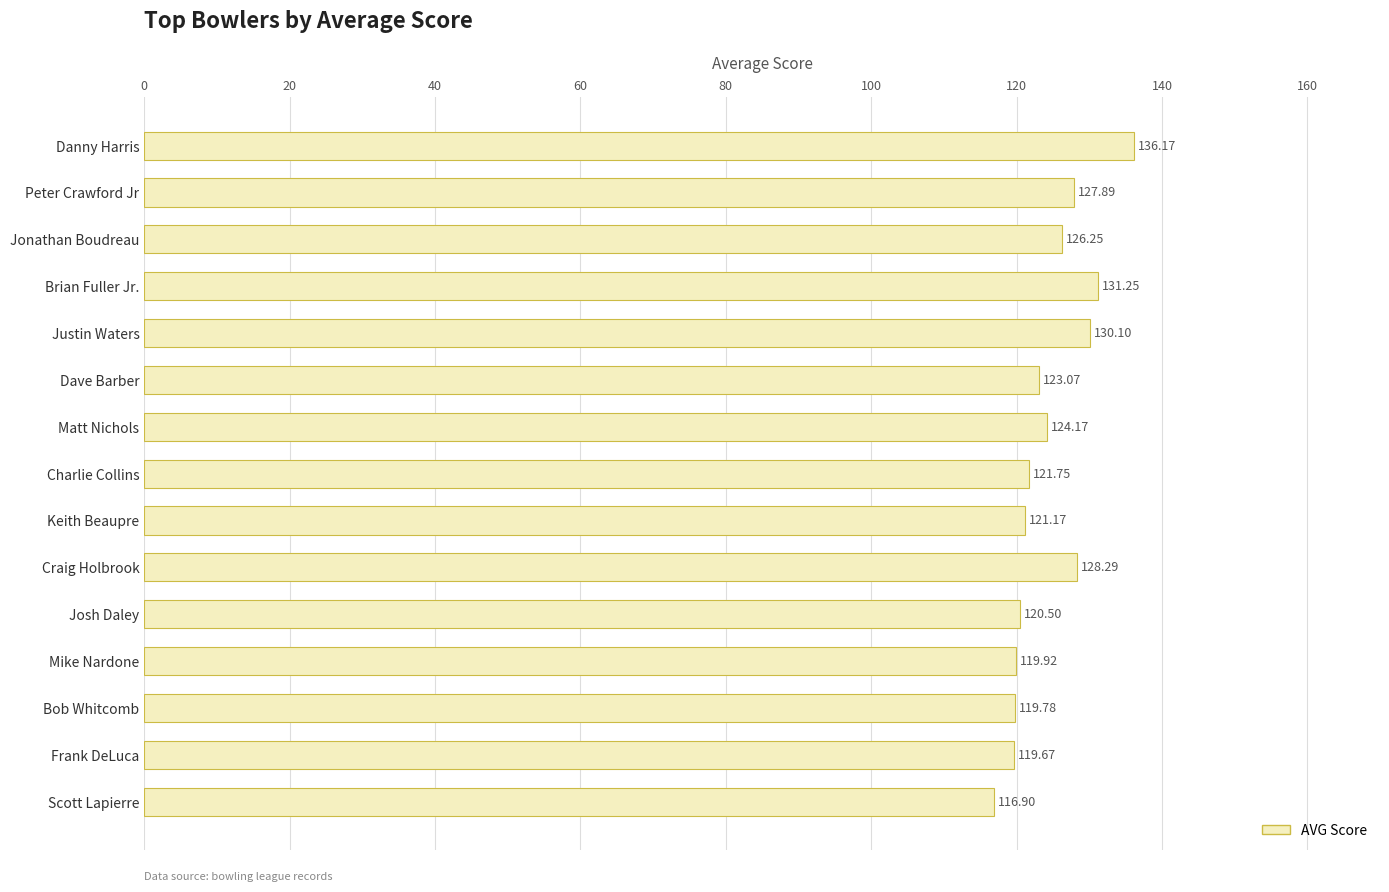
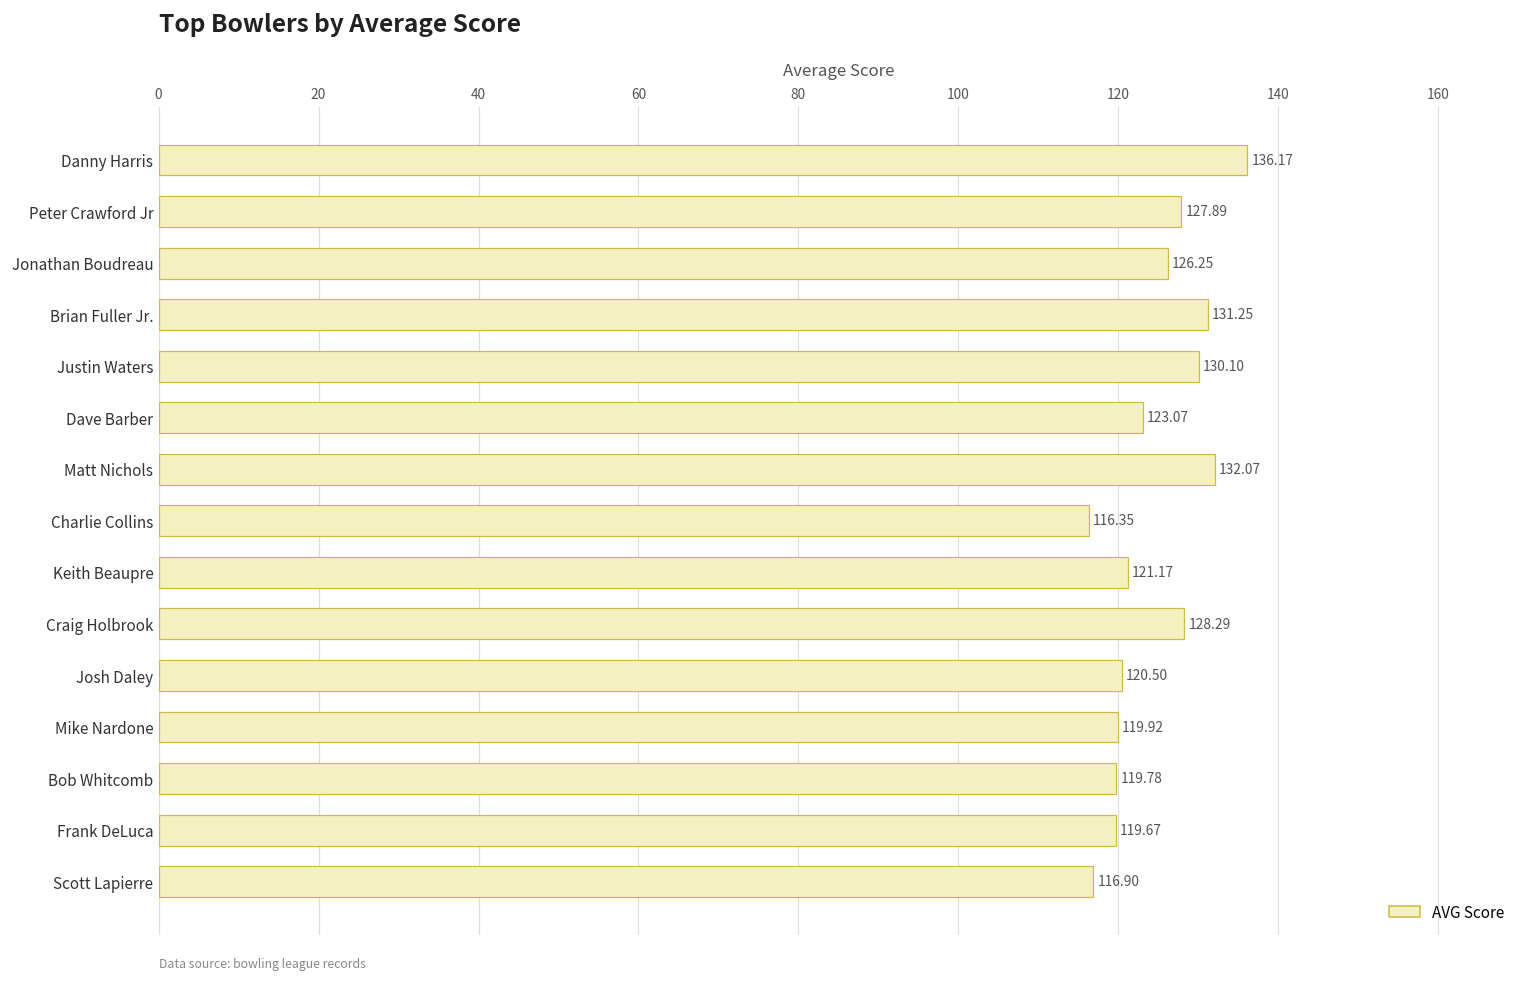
Matt Nichols: 124.17 -> 132.07
Charlie Collins: 121.75 -> 116.35
